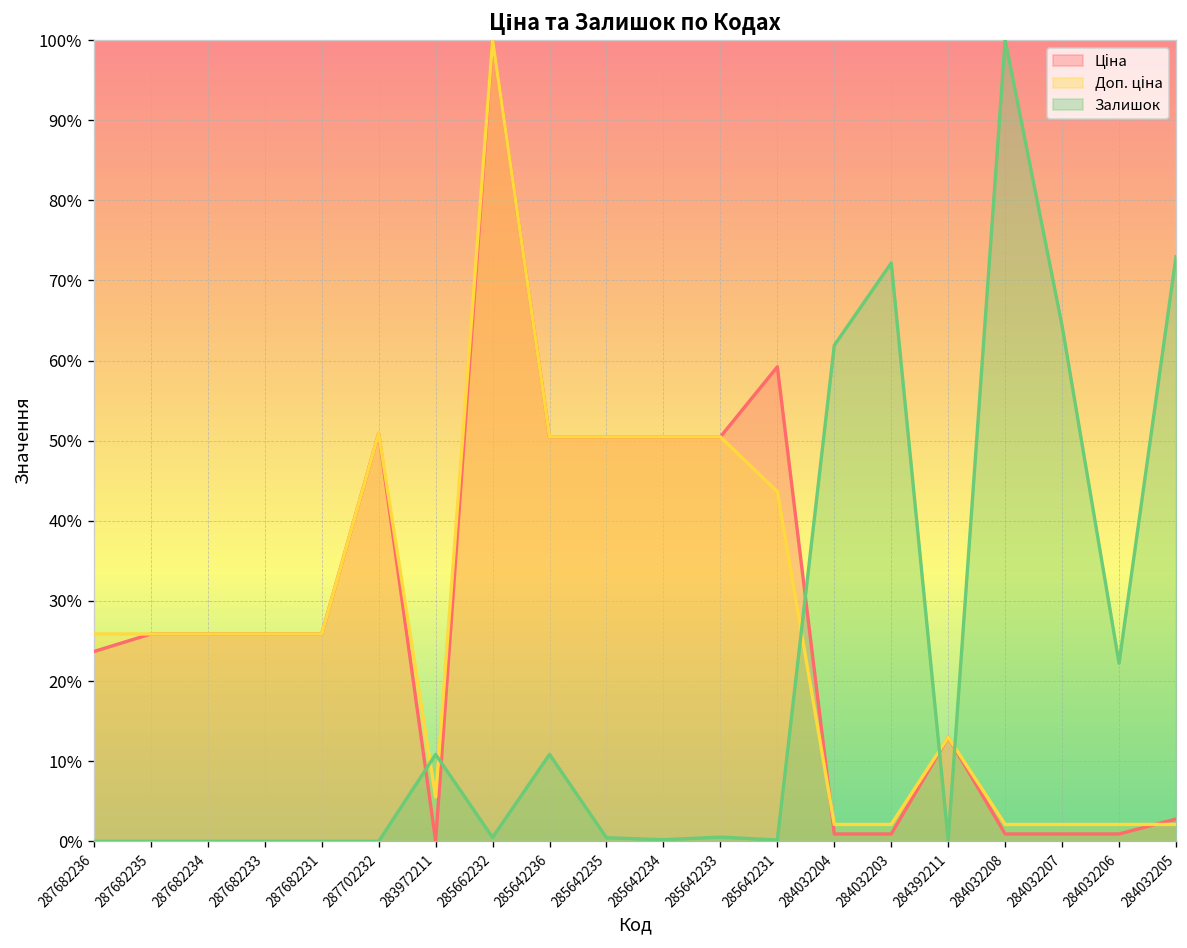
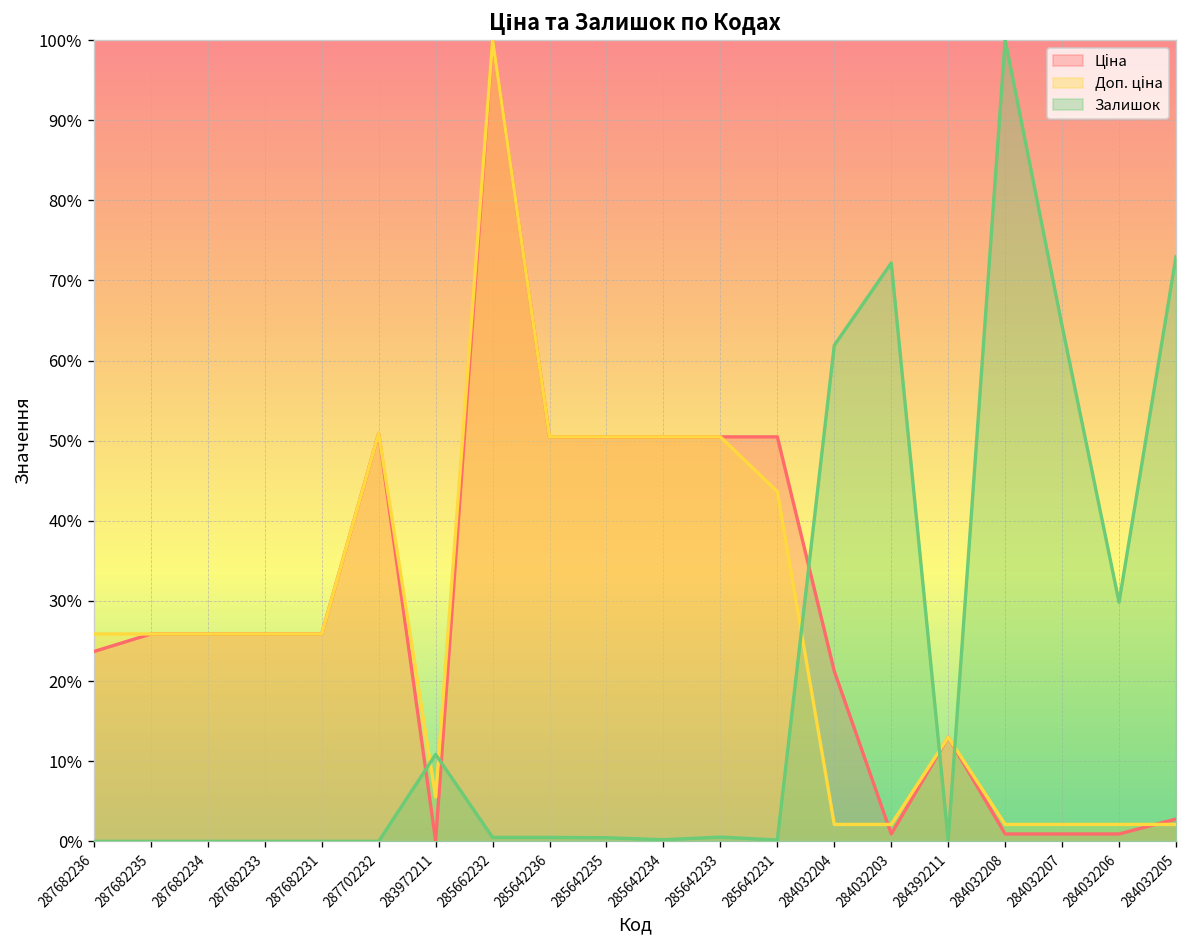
Залишок, 285642236: 11% -> 0%
Ціна, 285642231: 59% -> 50%
Ціна, 284032204: 1% -> 21%
Залишок, 284032206: 22% -> 30%
